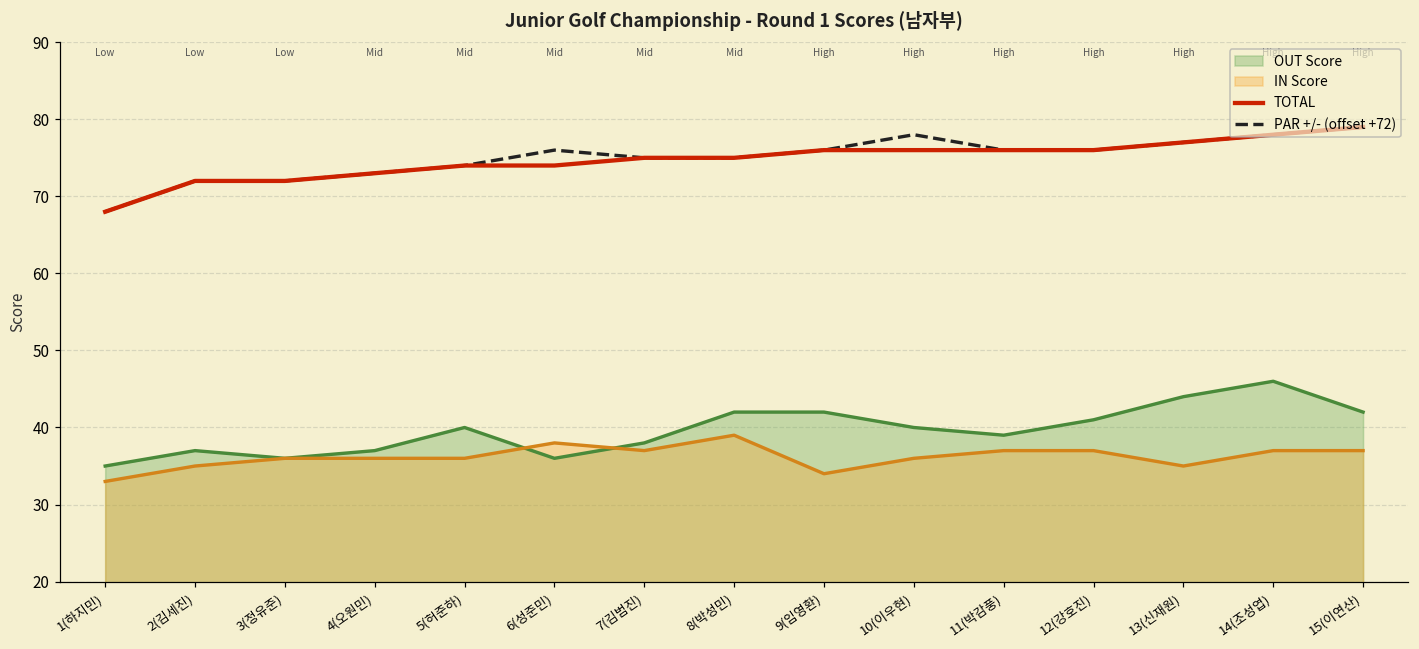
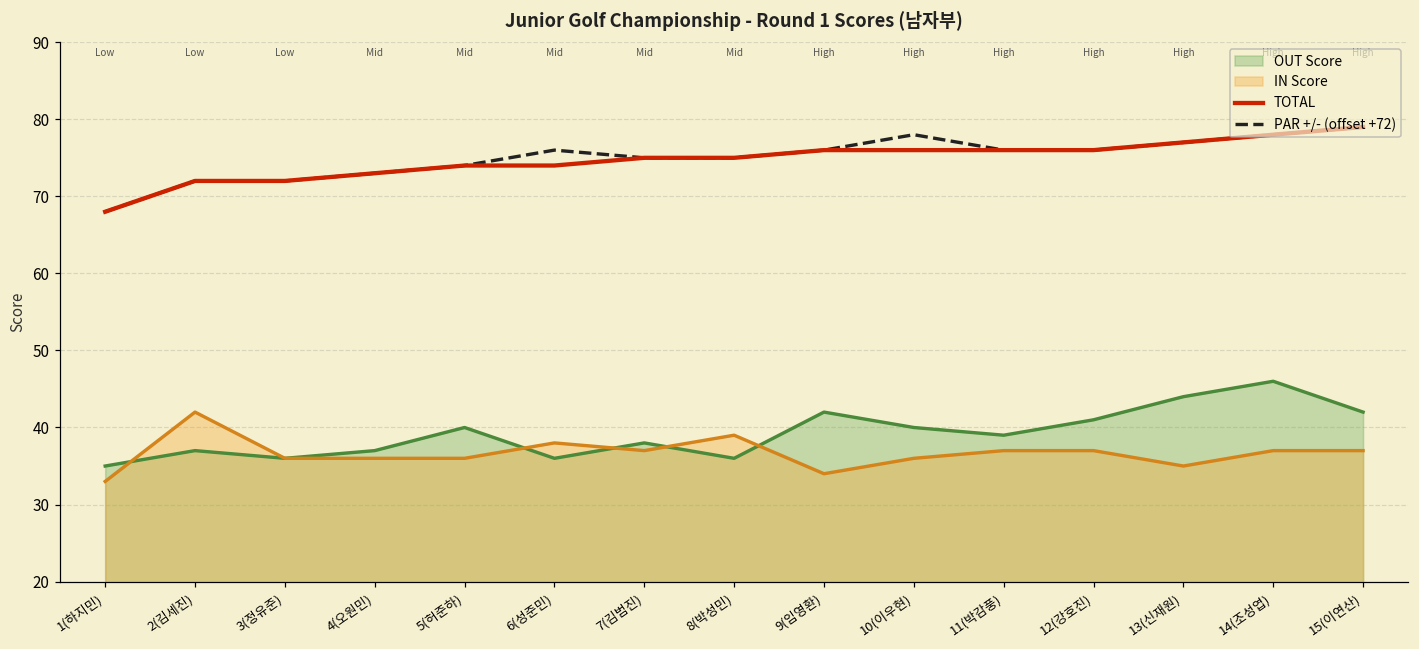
IN Score, 2(김세진): 35 -> 42
OUT Score, 8(박성민): 42 -> 36
